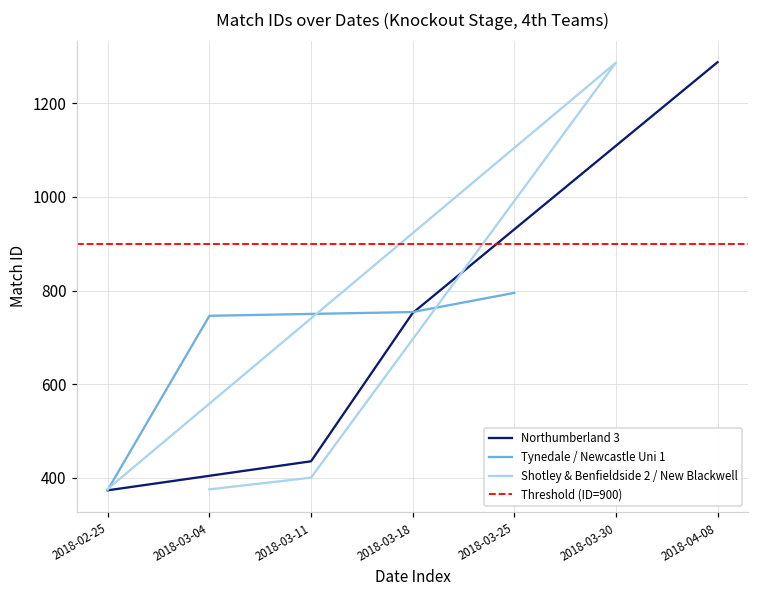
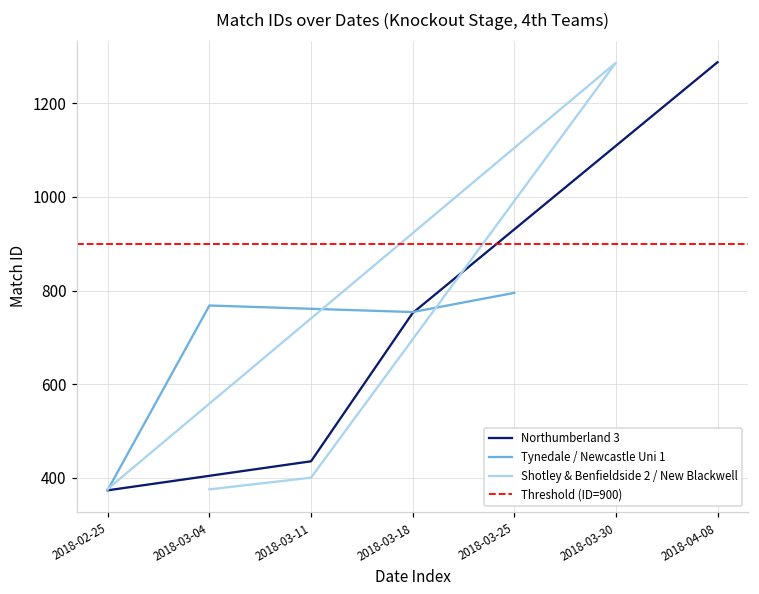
Tynedale / Newcastle Uni 1, 2018-03-04: 750 -> 770
